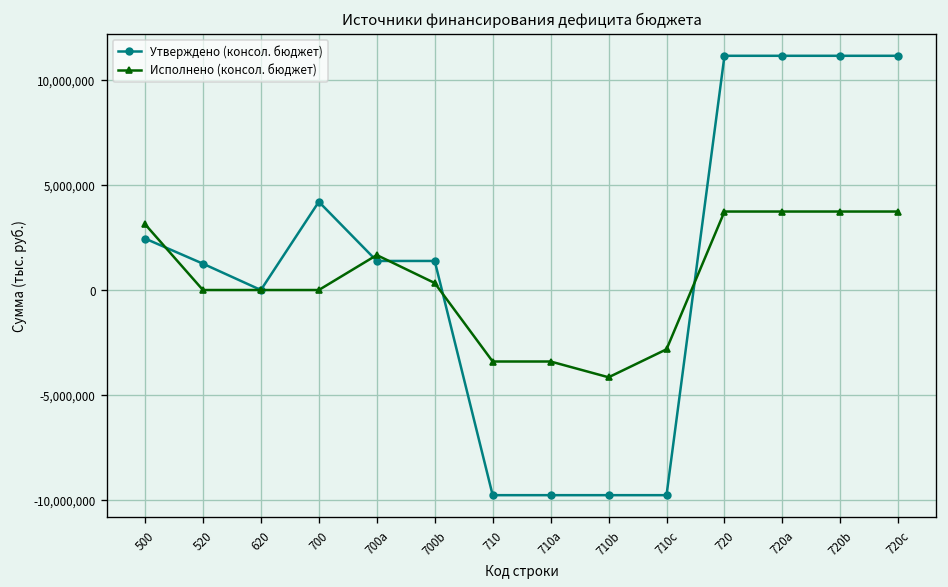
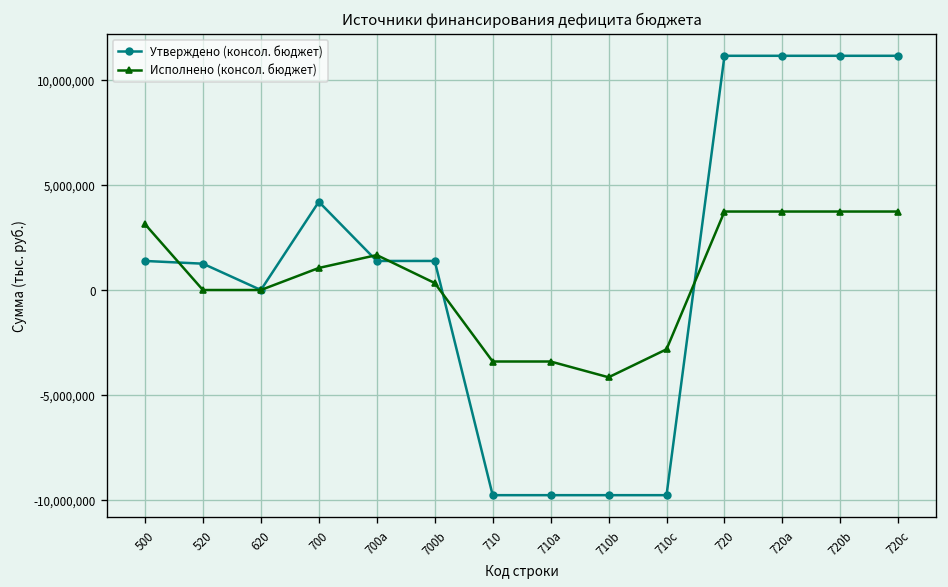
Утверждено (консол. бюджет), 500: 2,500,000 -> 1,400,000
Исполнено (консол. бюджет), 700: 0 -> 1,100,000
